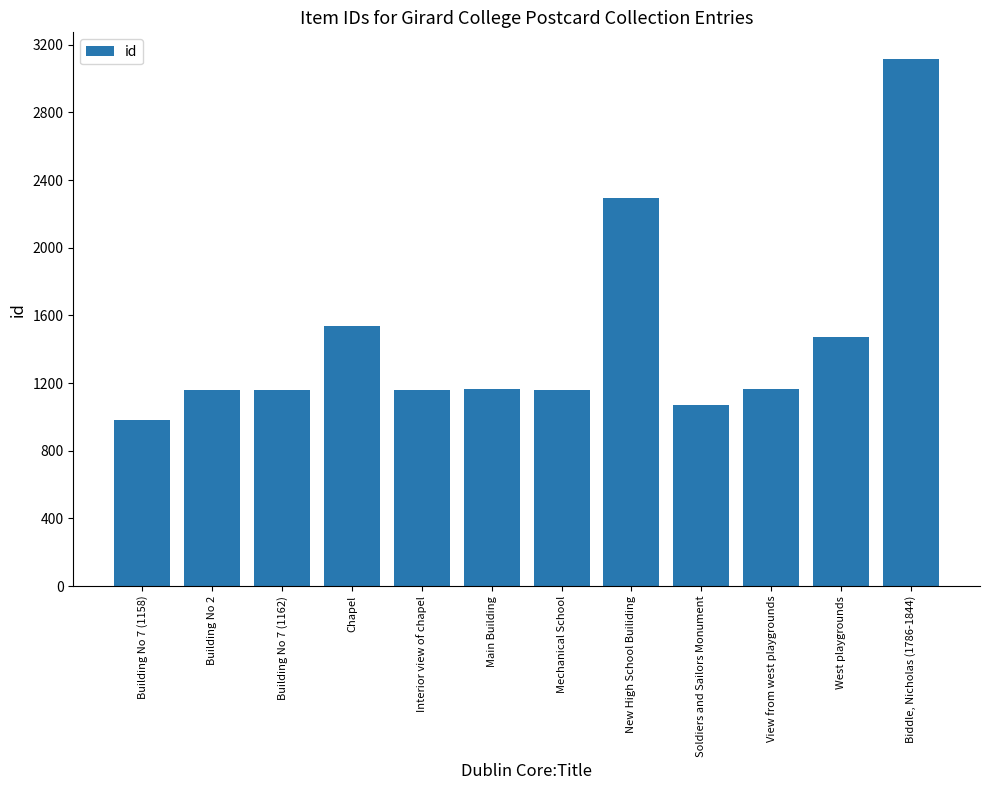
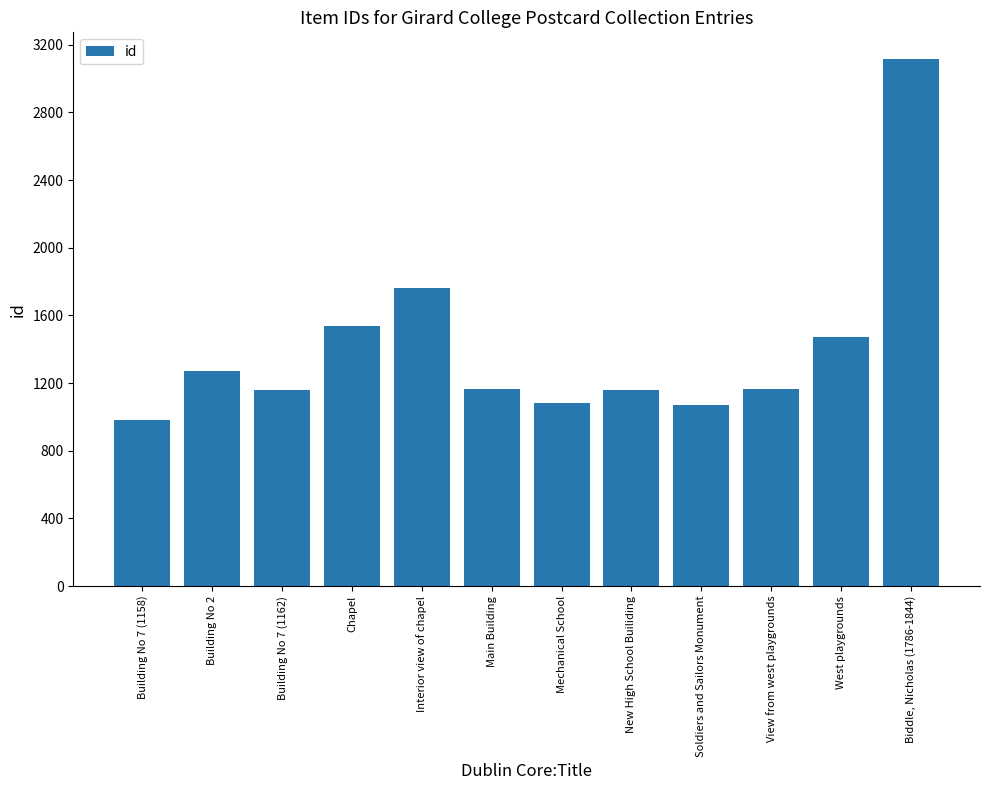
Building No 2: 1160 -> 1270
Interior view of chapel: 1160 -> 1760
Mechanical School: 1160 -> 1090
New High School Builiding: 2290 -> 1160
